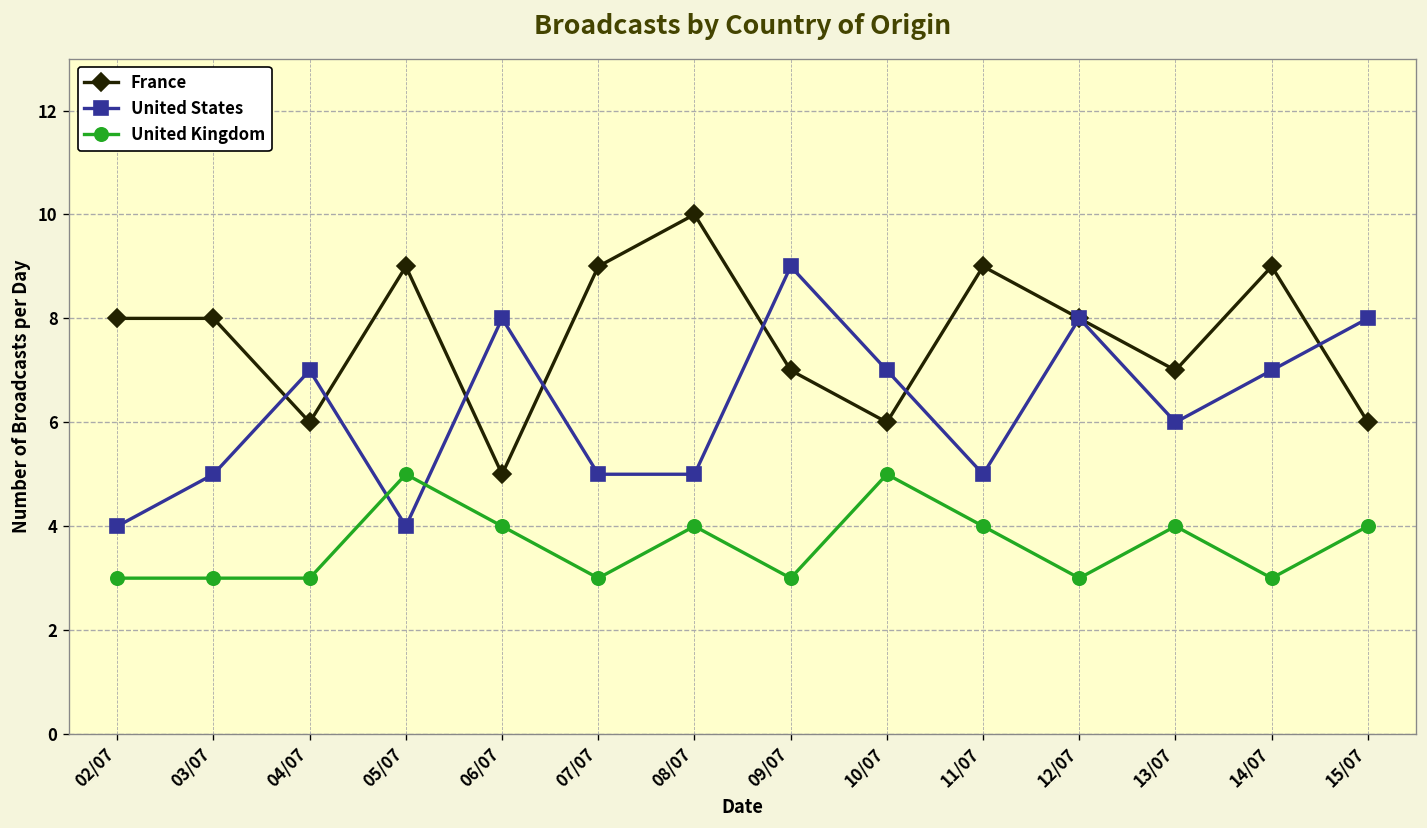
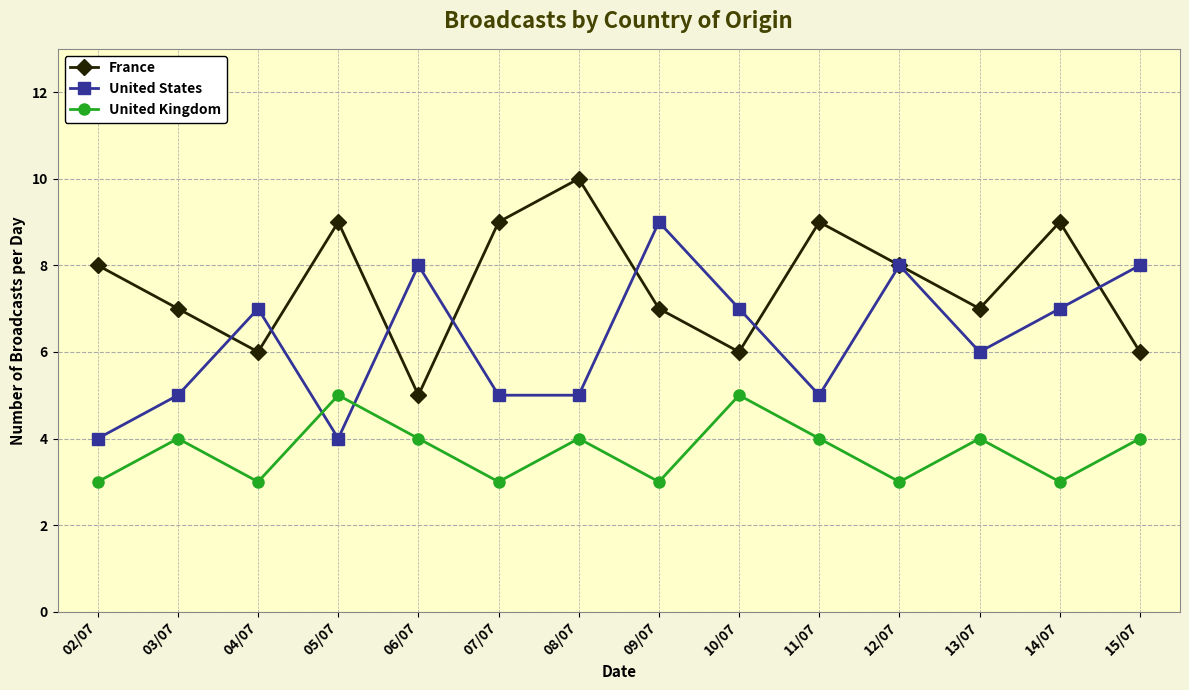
France, 03/07: 8 -> 7
United Kingdom, 03/07: 3 -> 4
